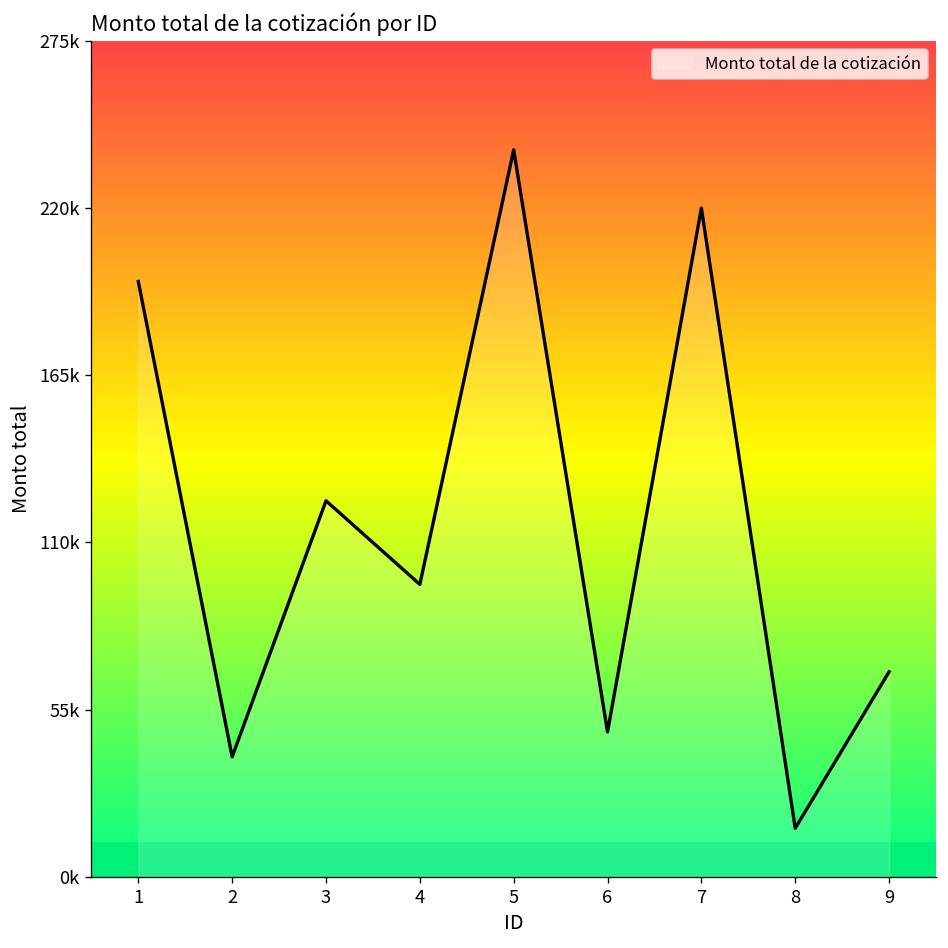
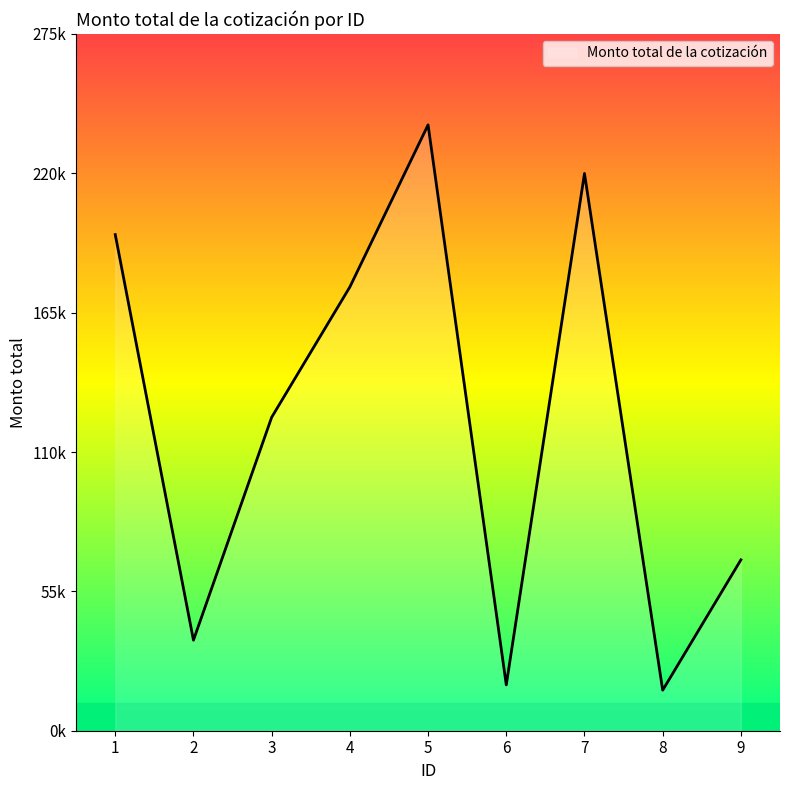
2: 39000 -> 36000
4: 96000 -> 175000
6: 48000 -> 18000
